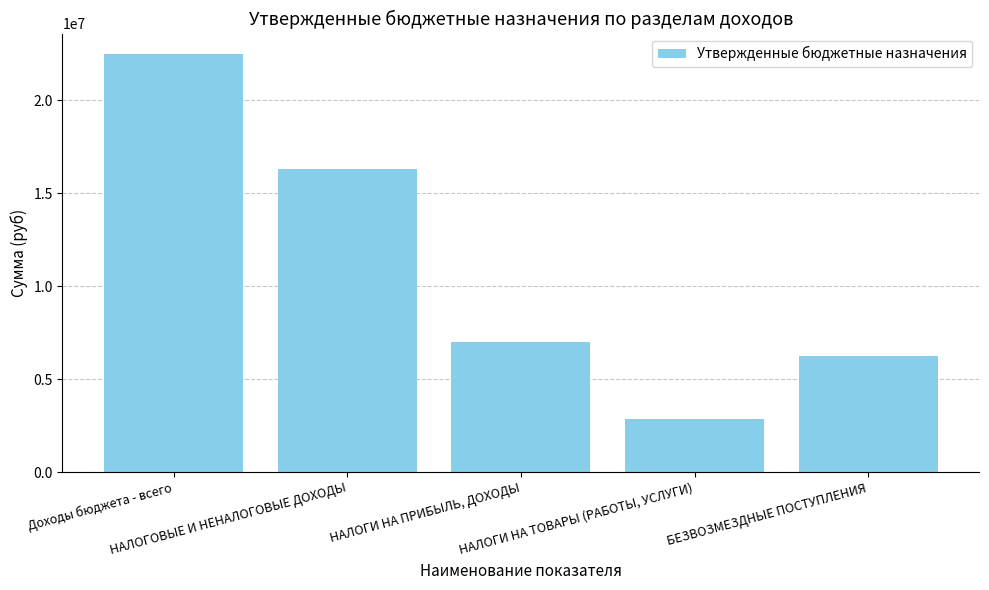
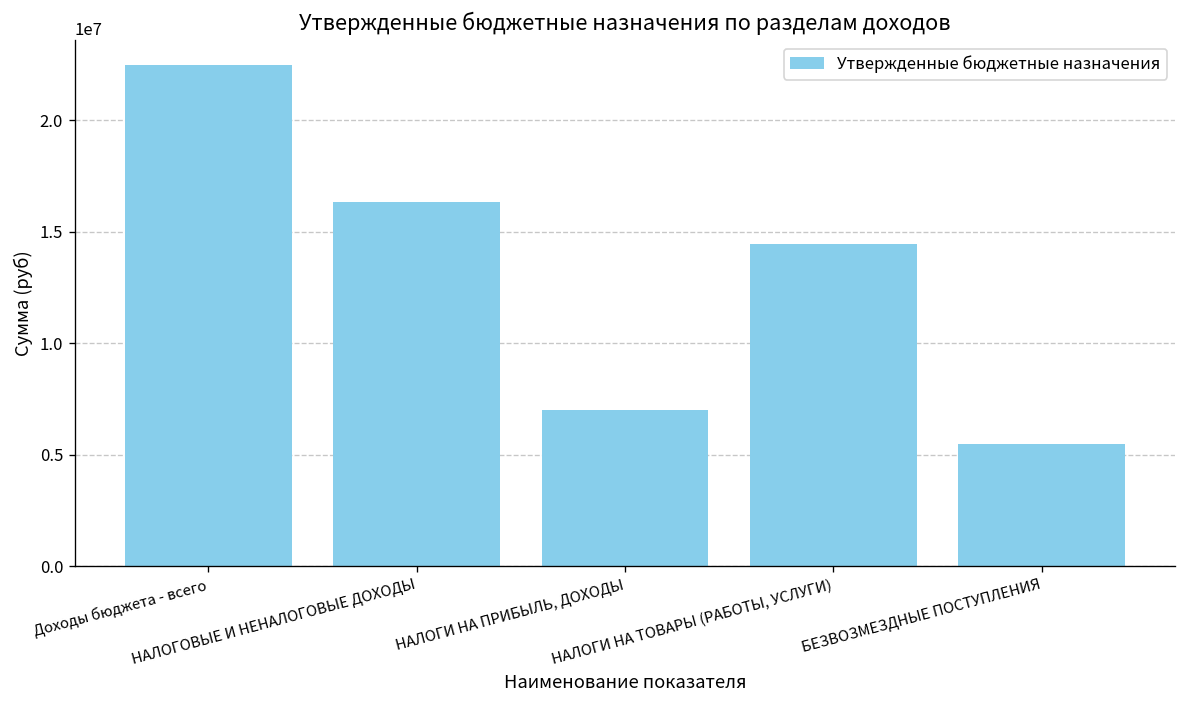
НАЛОГИ НА ТОВАРЫ (РАБОТЫ, УСЛУГИ): 2900000 -> 14500000
БЕЗВОЗМЕЗДНЫЕ ПОСТУПЛЕНИЯ: 6300000 -> 5500000
